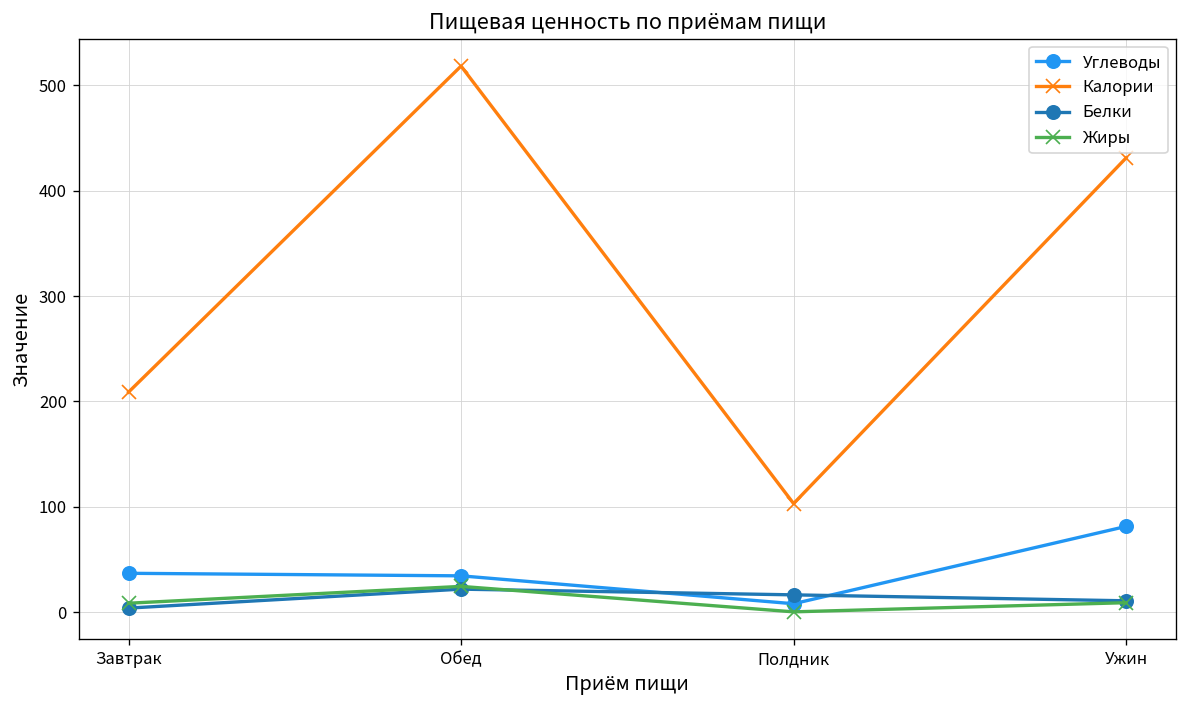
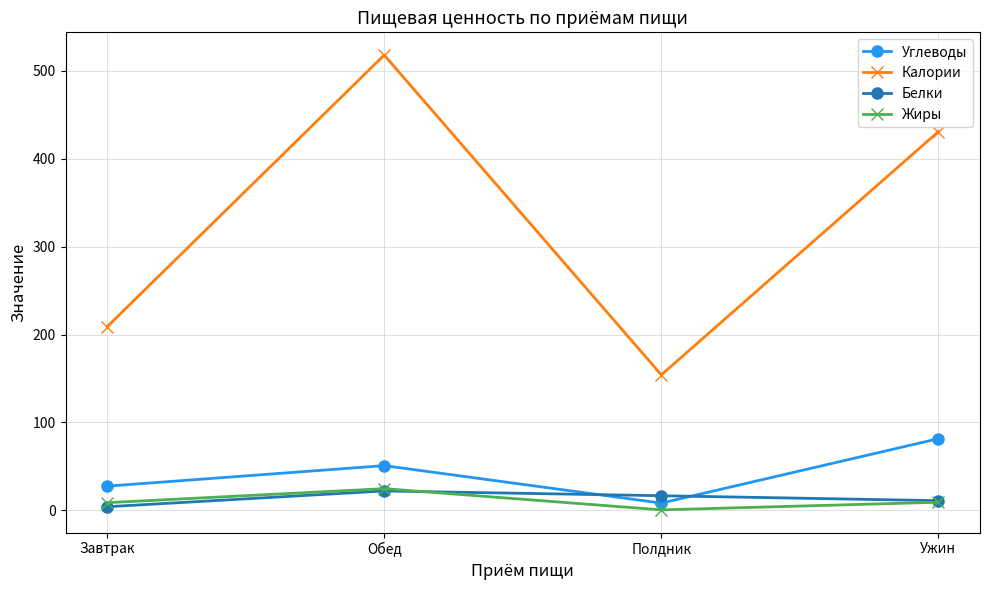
Углеводы, Завтрак: 40 -> 30
Углеводы, Обед: 30 -> 50
Калории, Полдник: 100 -> 150
